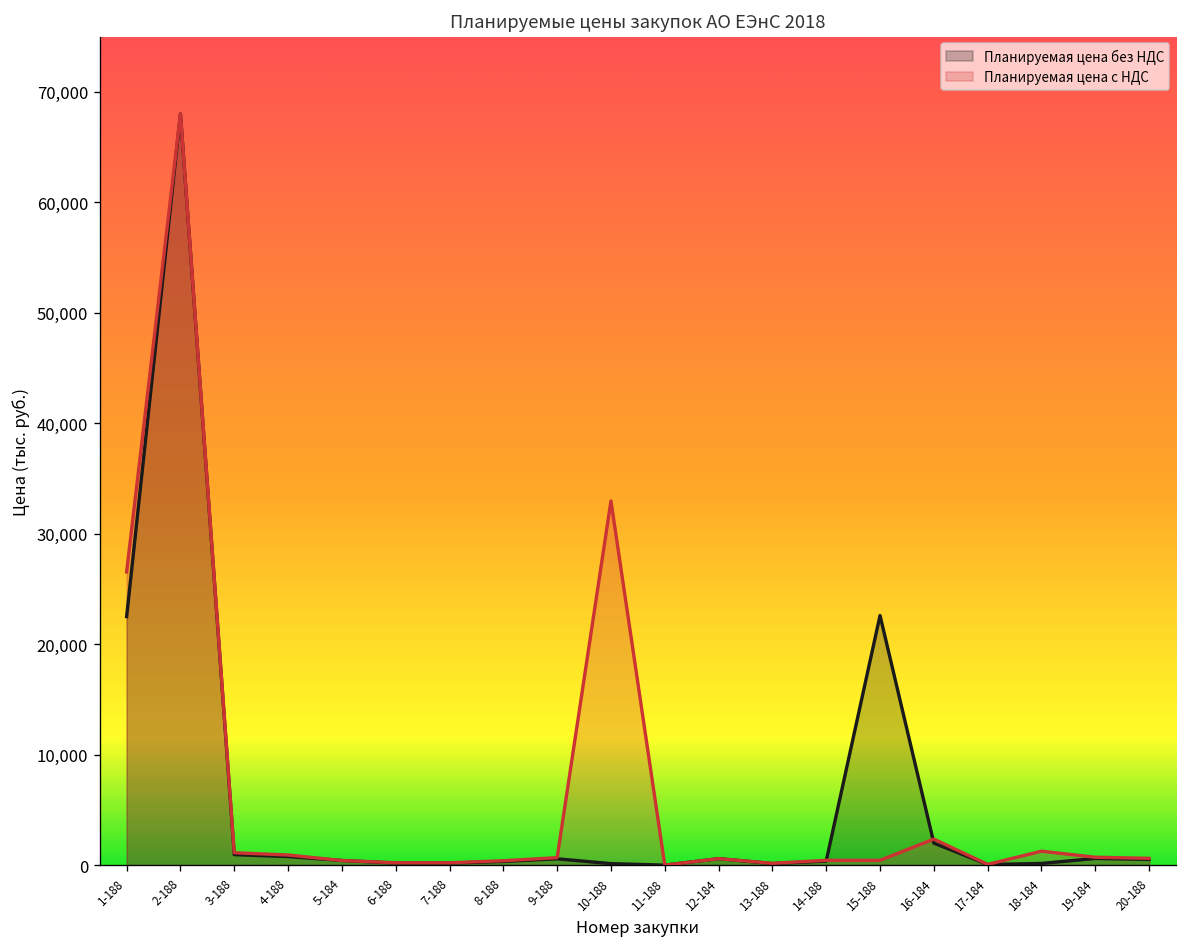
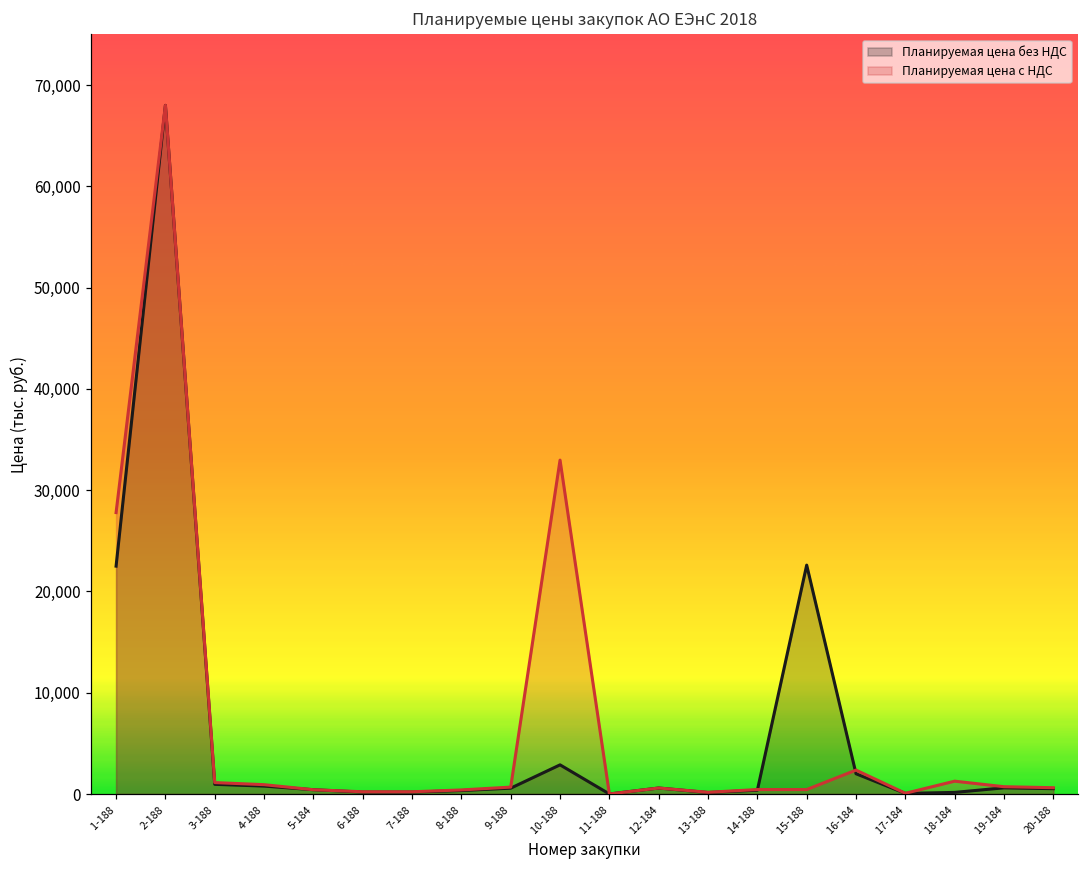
Планируемая цена с НДС, 1-188: 27,000 -> 28,000
Планируемая цена без НДС, 10-188: 0 -> 3,000
